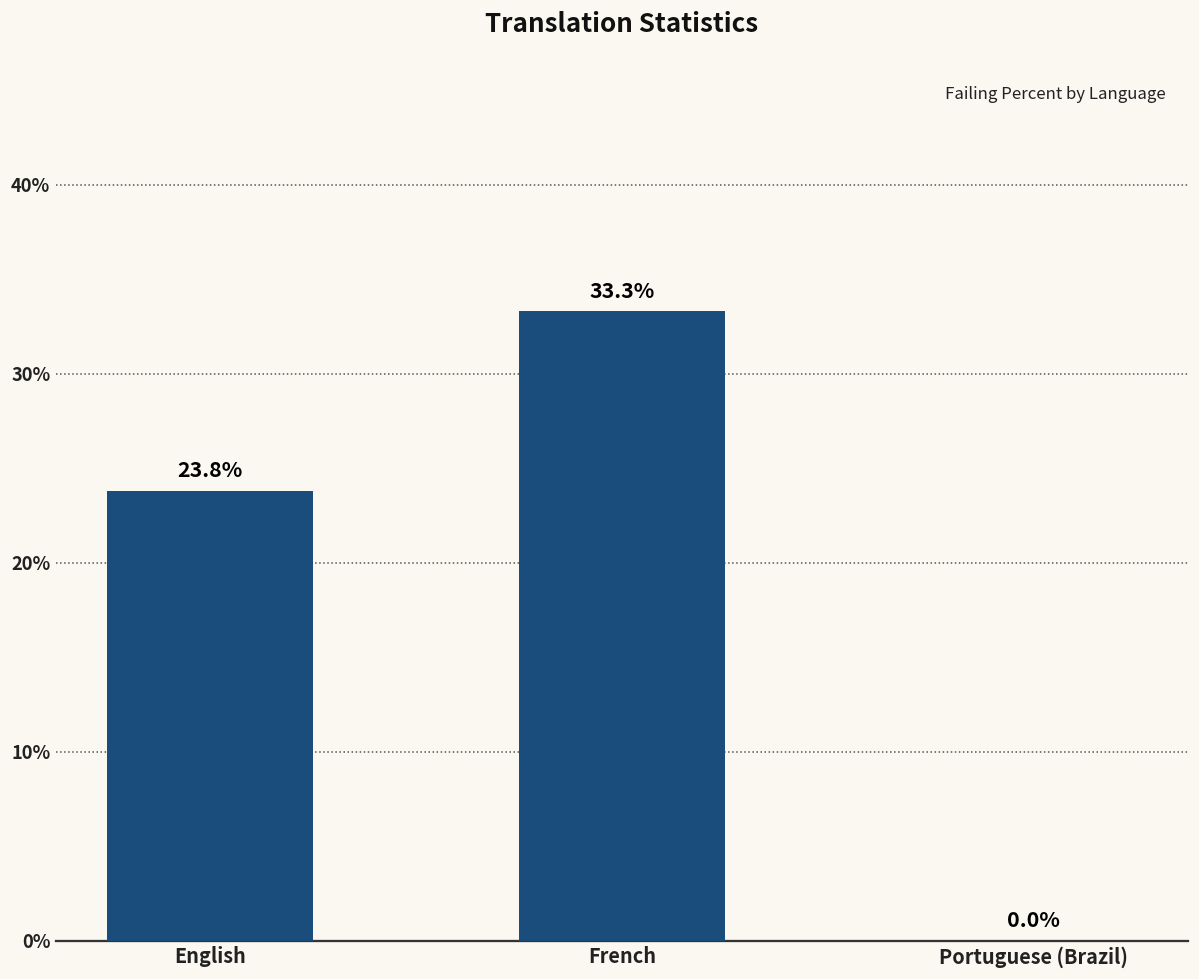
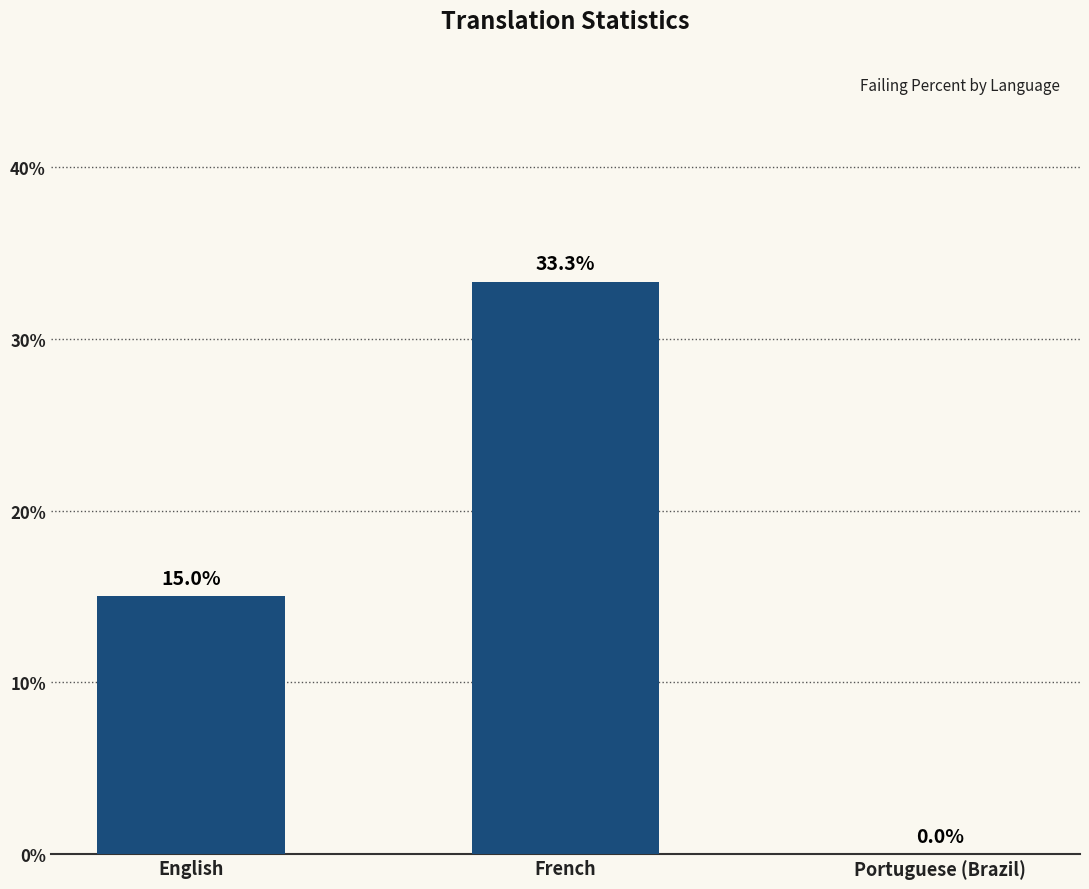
English: 23.8% -> 15.0%
